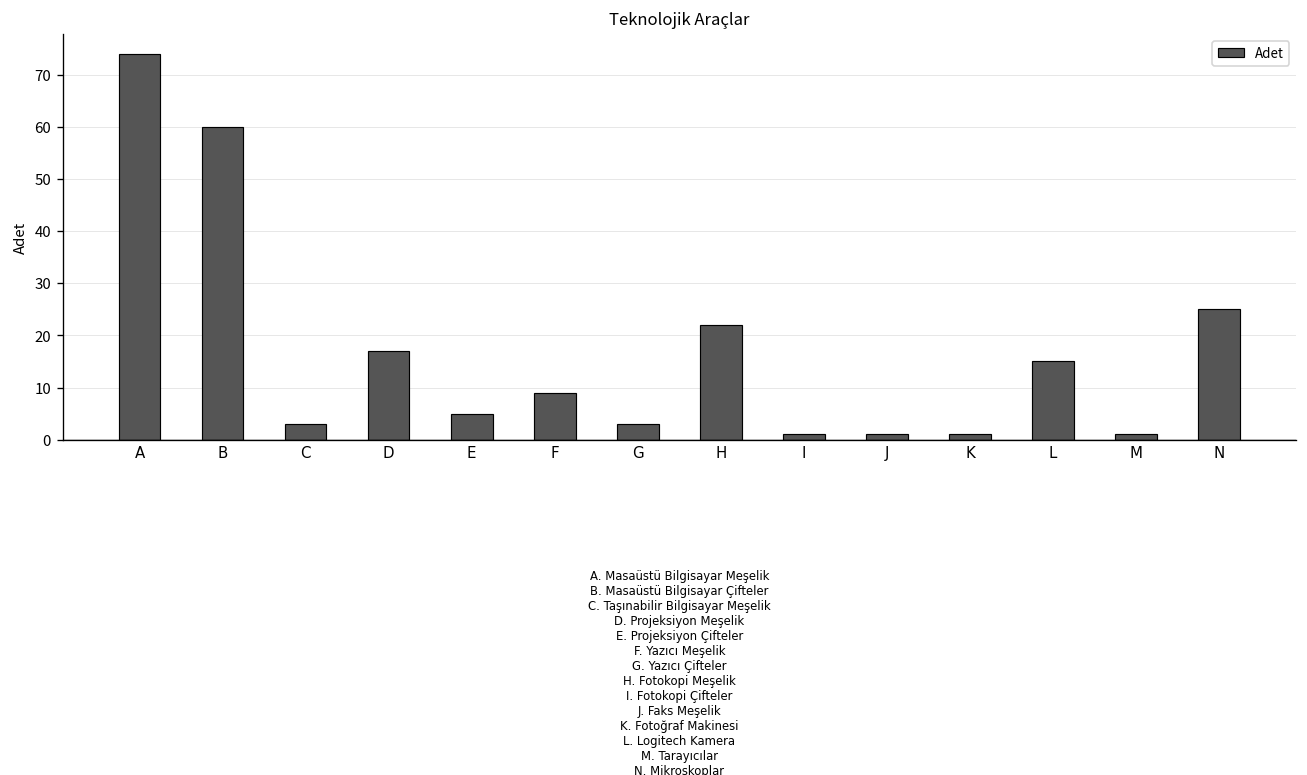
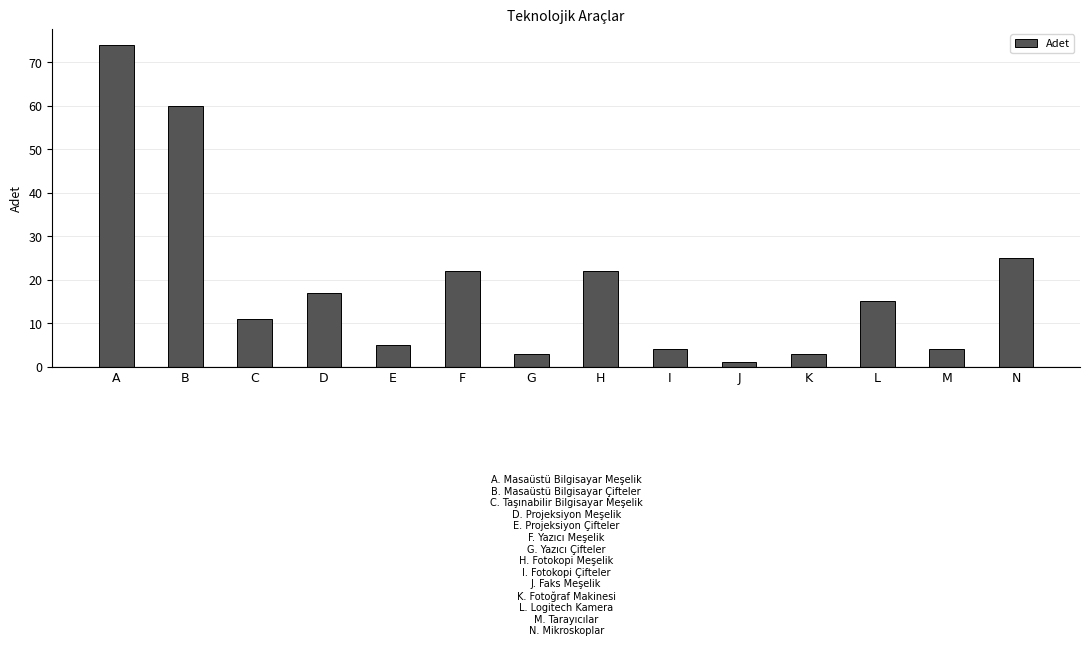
C: 3 -> 11
F: 9 -> 22
I: 1 -> 4
K: 1 -> 3
M: 1 -> 4
